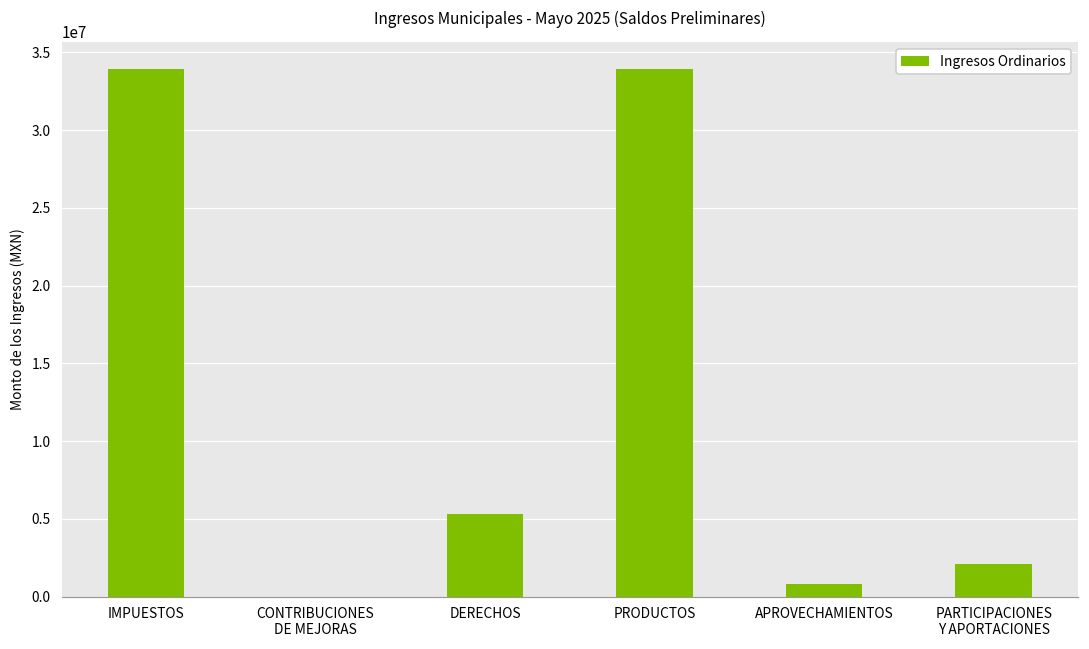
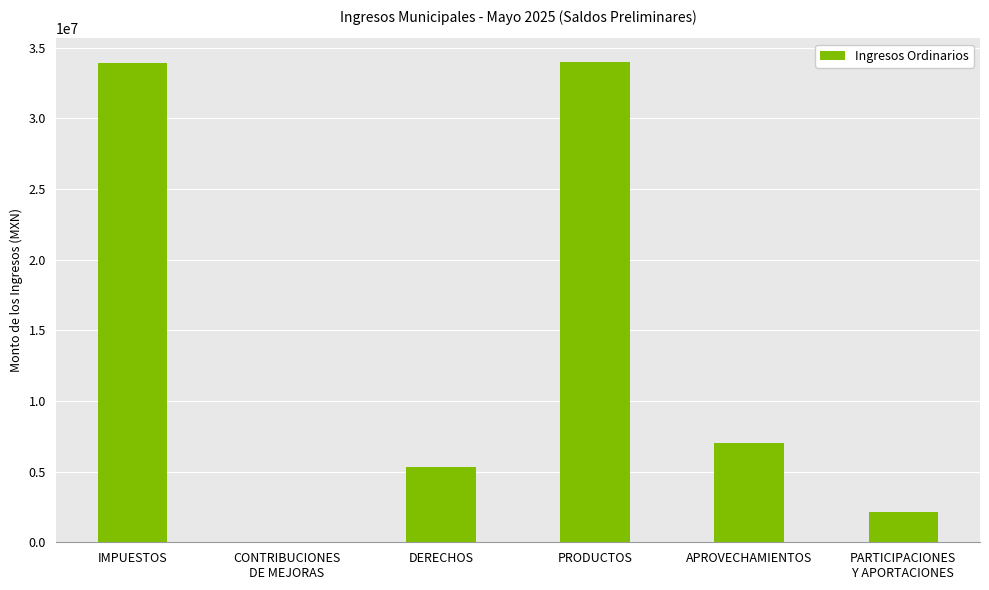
APROVECHAMIENTOS: 800000 -> 7100000
